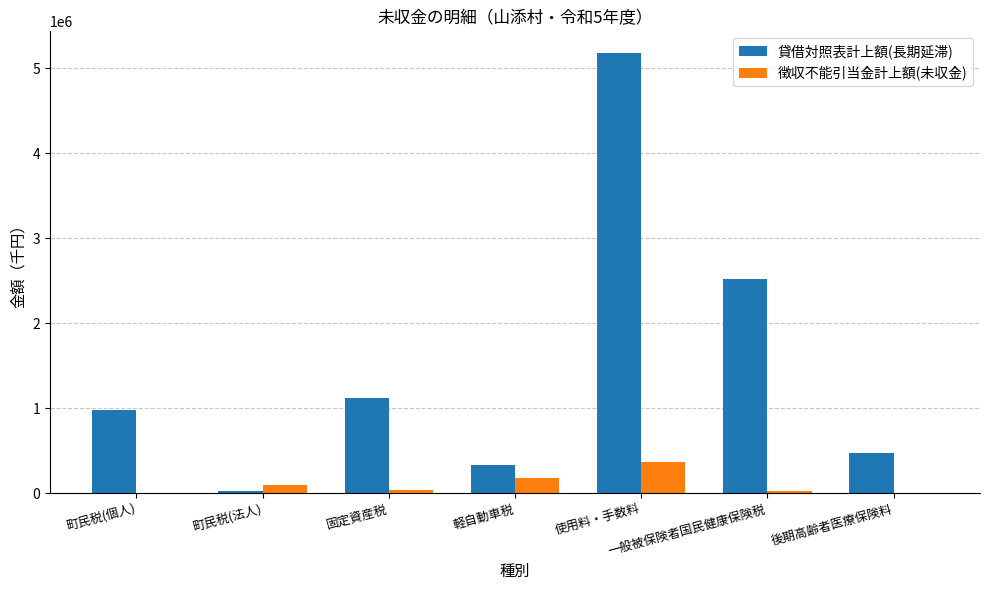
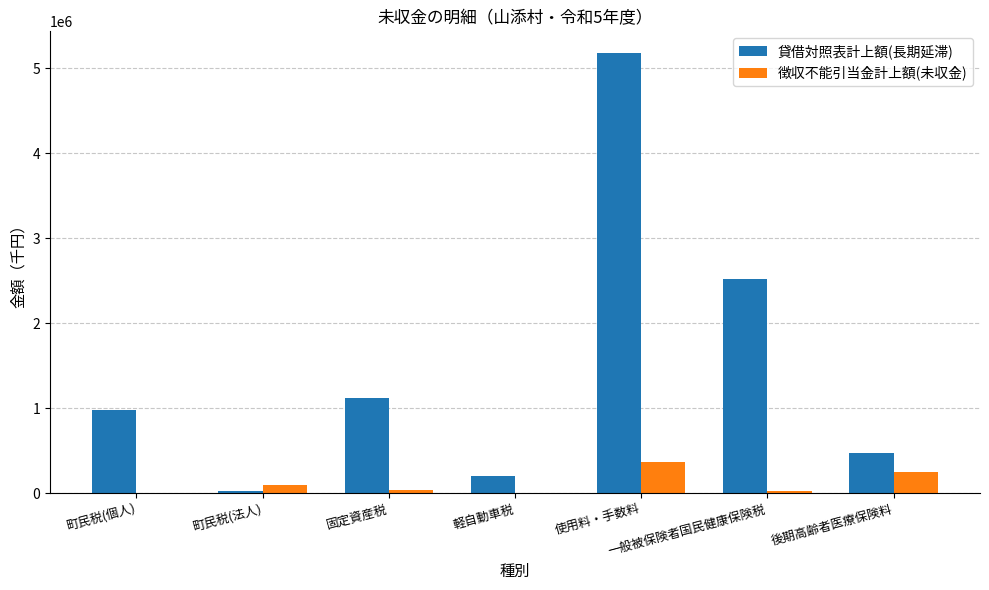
貸借対照表計上額(長期延滞), 軽自動車税: 300000 -> 200000
徴収不能引当金計上額(未収金), 軽自動車税: 200000 -> 0
徴収不能引当金計上額(未収金), 後期高齢者医療保険料: 0 -> 300000
